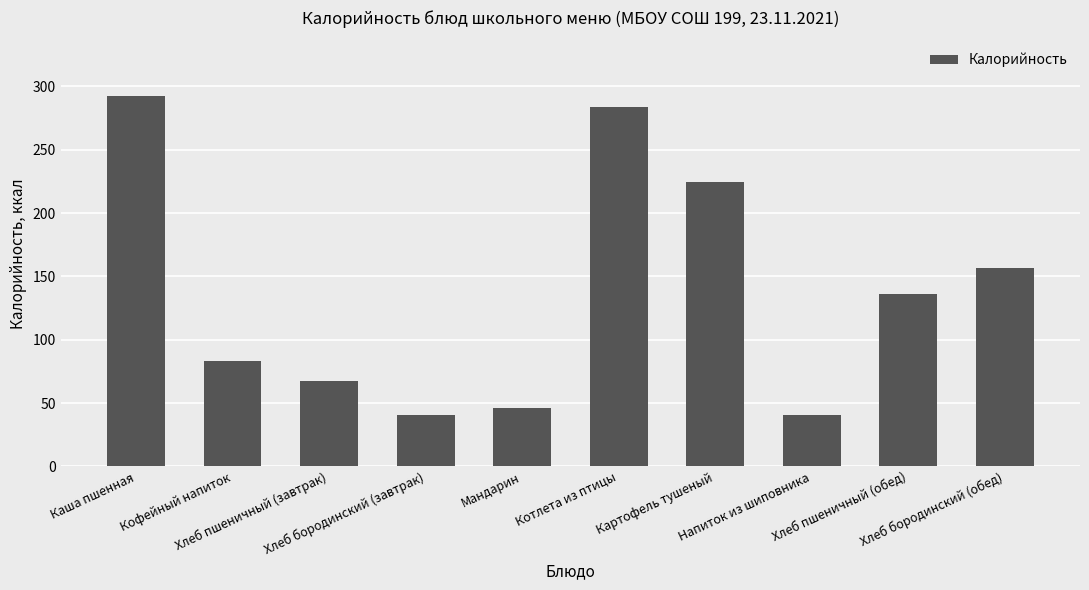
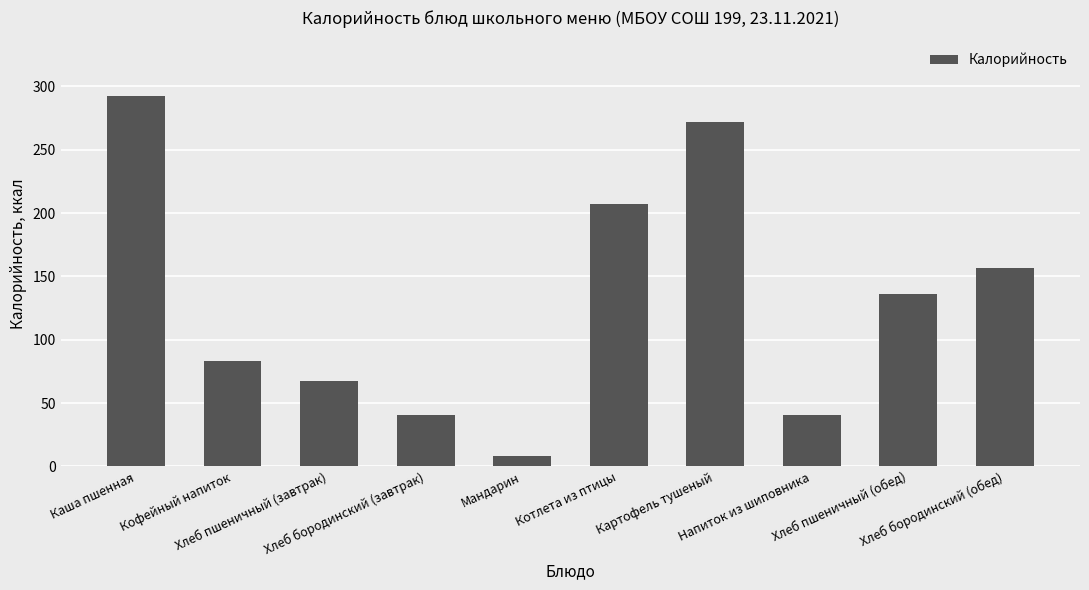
Мандарин: 46 -> 8
Котлета из птицы: 283 -> 207
Картофель тушеный: 225 -> 272
